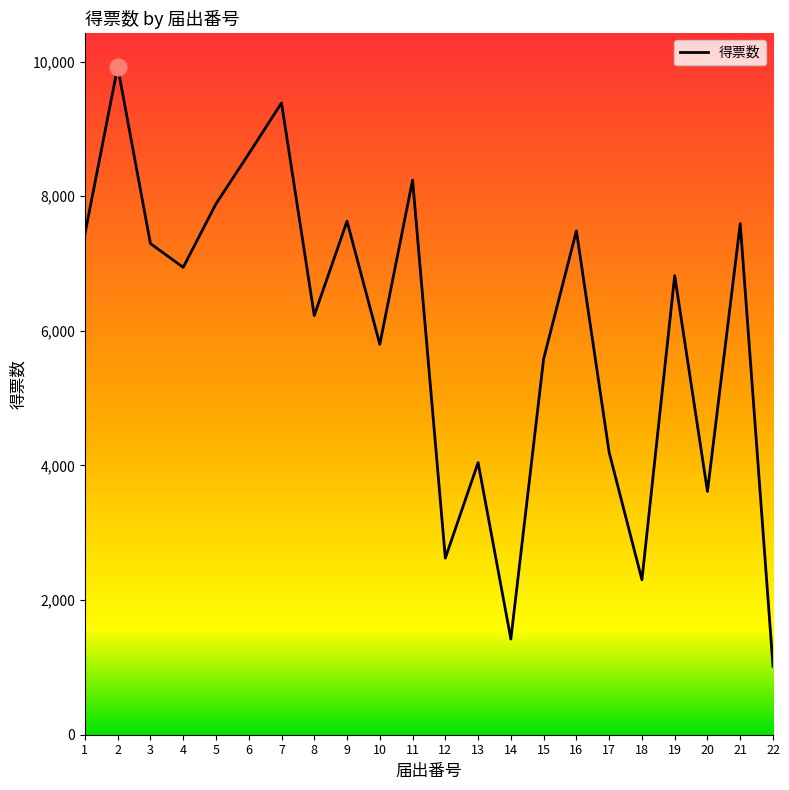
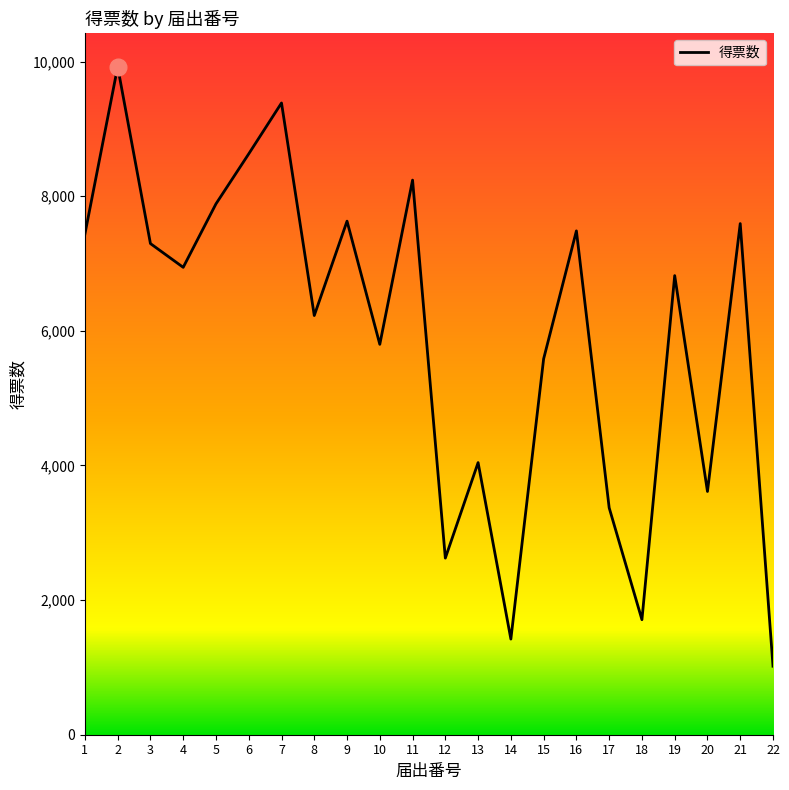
得票数, 17: 4,200 -> 3,400
得票数, 18: 2,300 -> 1,700
